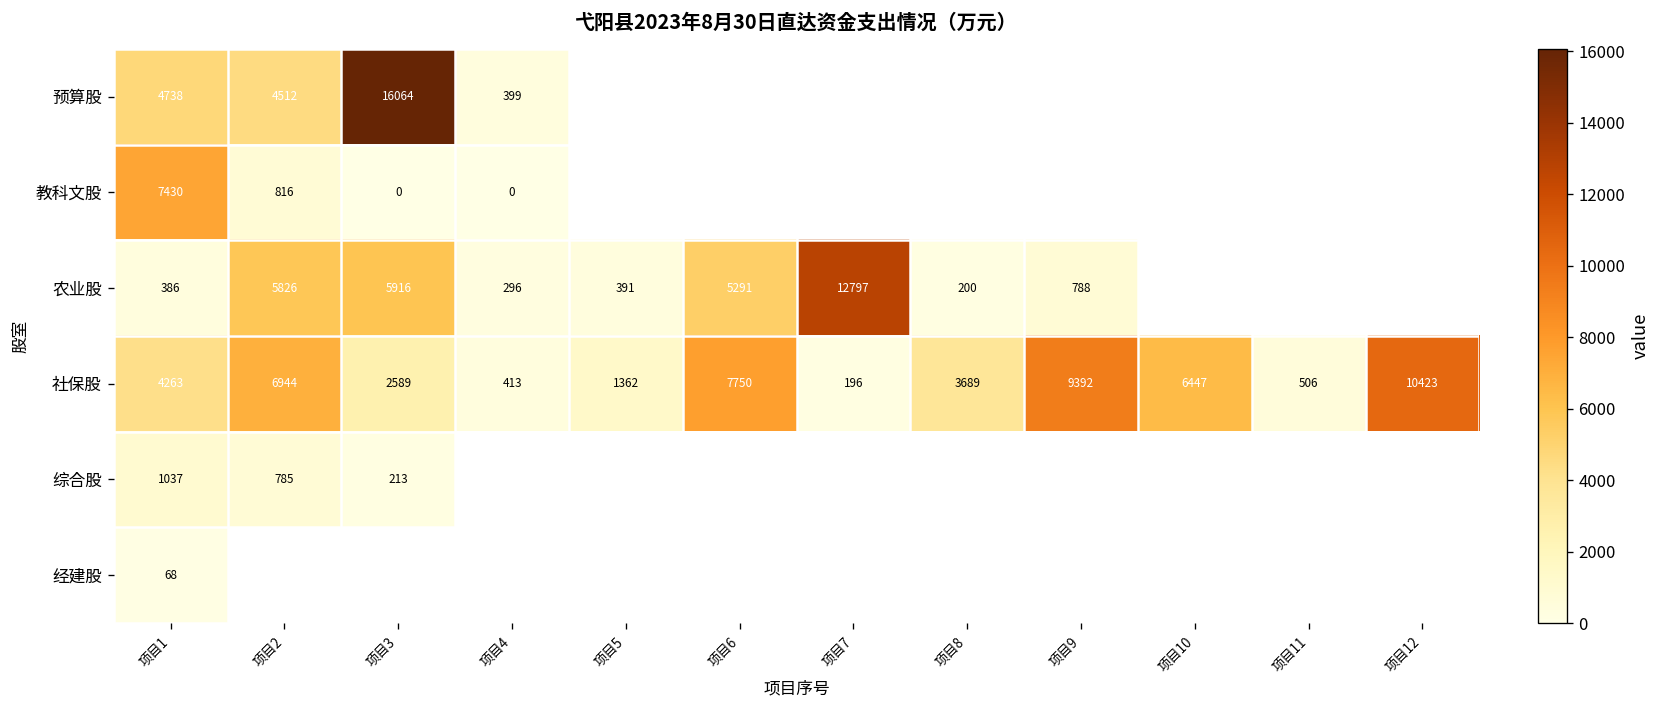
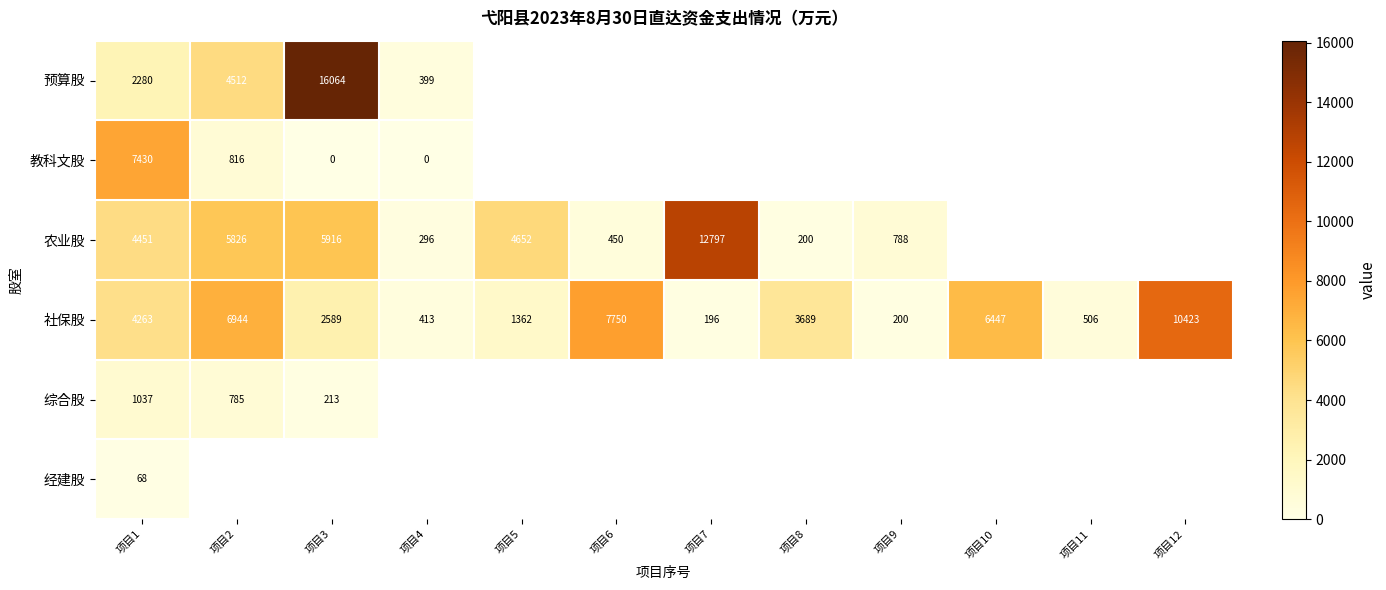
预算股, 项目1: 4738 -> 2280
农业股, 项目1: 386 -> 4451
农业股, 项目5: 391 -> 4652
农业股, 项目6: 5291 -> 450
社保股, 项目9: 9392 -> 200
